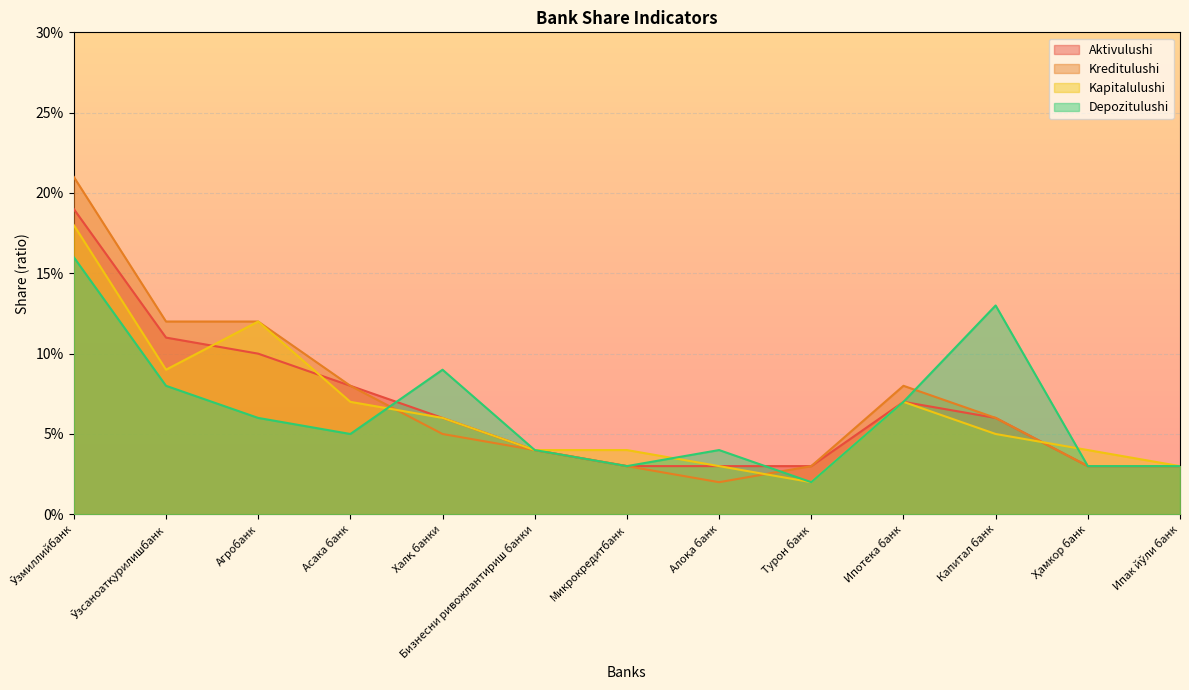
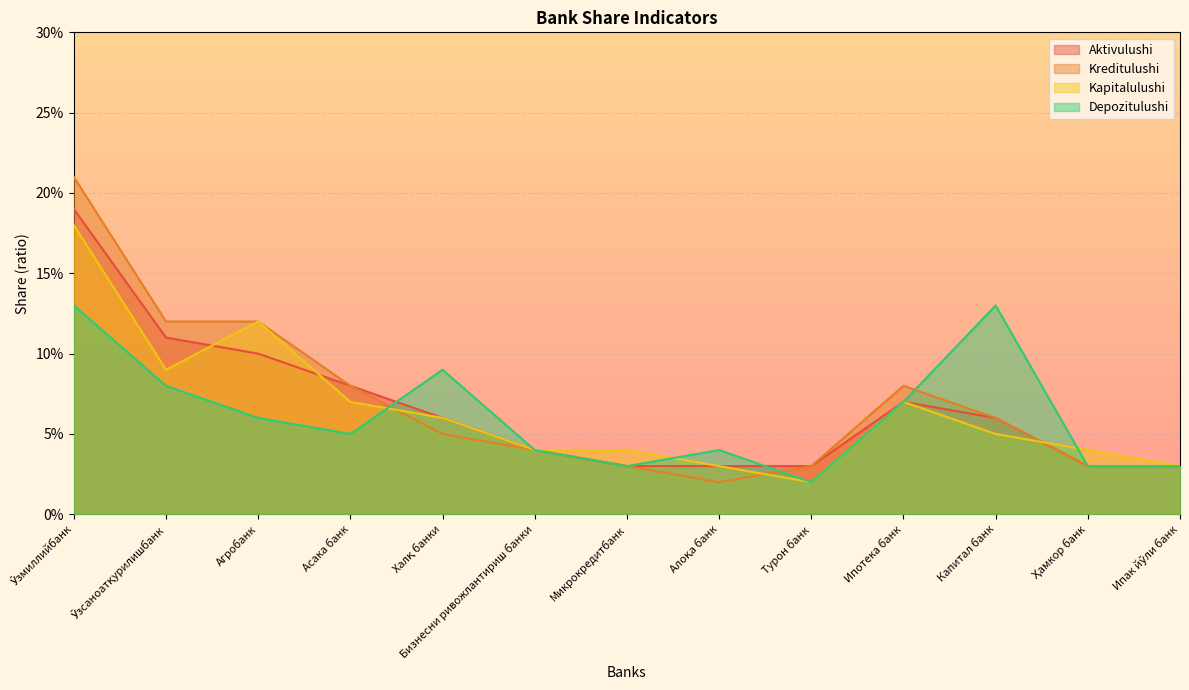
Depozitulushi, Ўзмиллийбанк: 16.0% -> 13.0%
